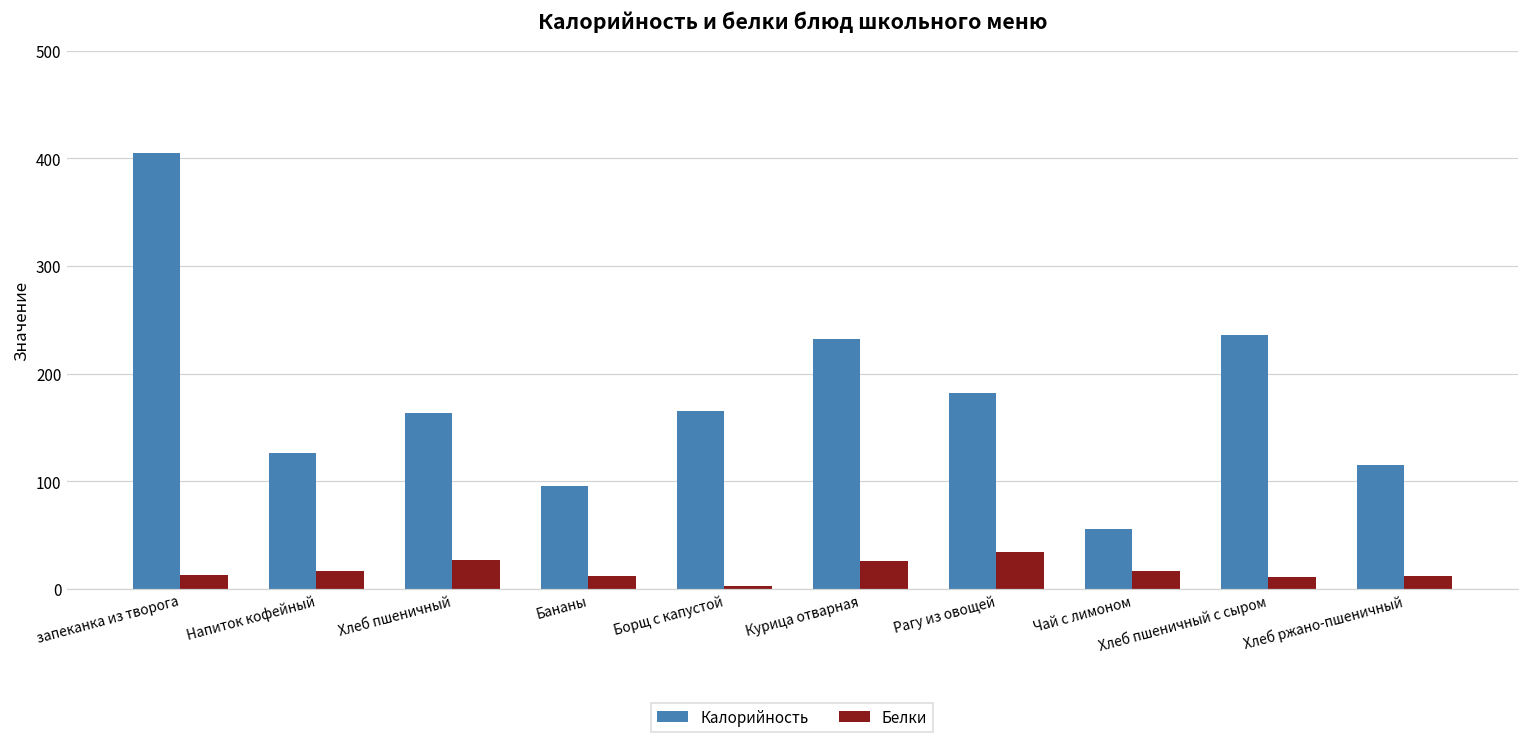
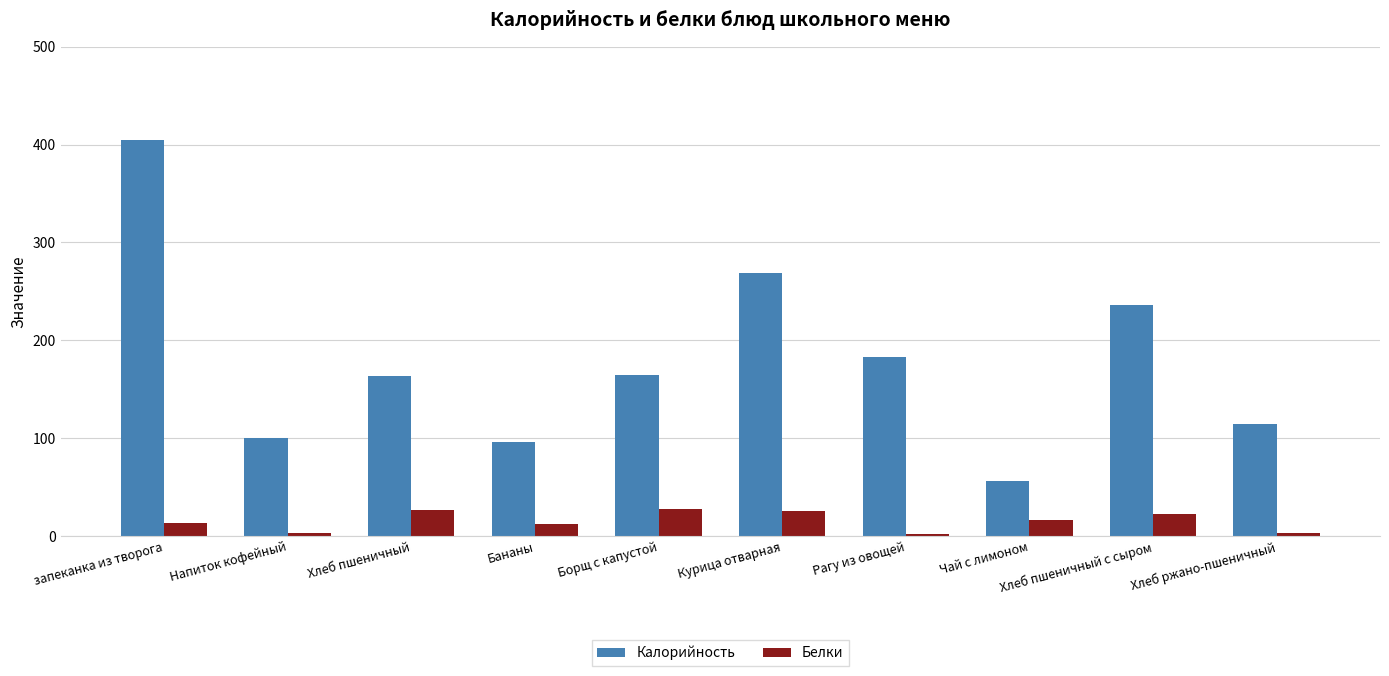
Калорийность, Напиток кофейный: 130 -> 100
Белки, Напиток кофейный: 20 -> 0
Белки, Борщ с капустой: 0 -> 30
Калорийность, Курица отварная: 230 -> 270
Белки, Рагу из овощей: 30 -> 0
Белки, Хлеб пшеничный с сыром: 10 -> 20
Белки, Хлеб ржано-пшеничный: 10 -> 0
